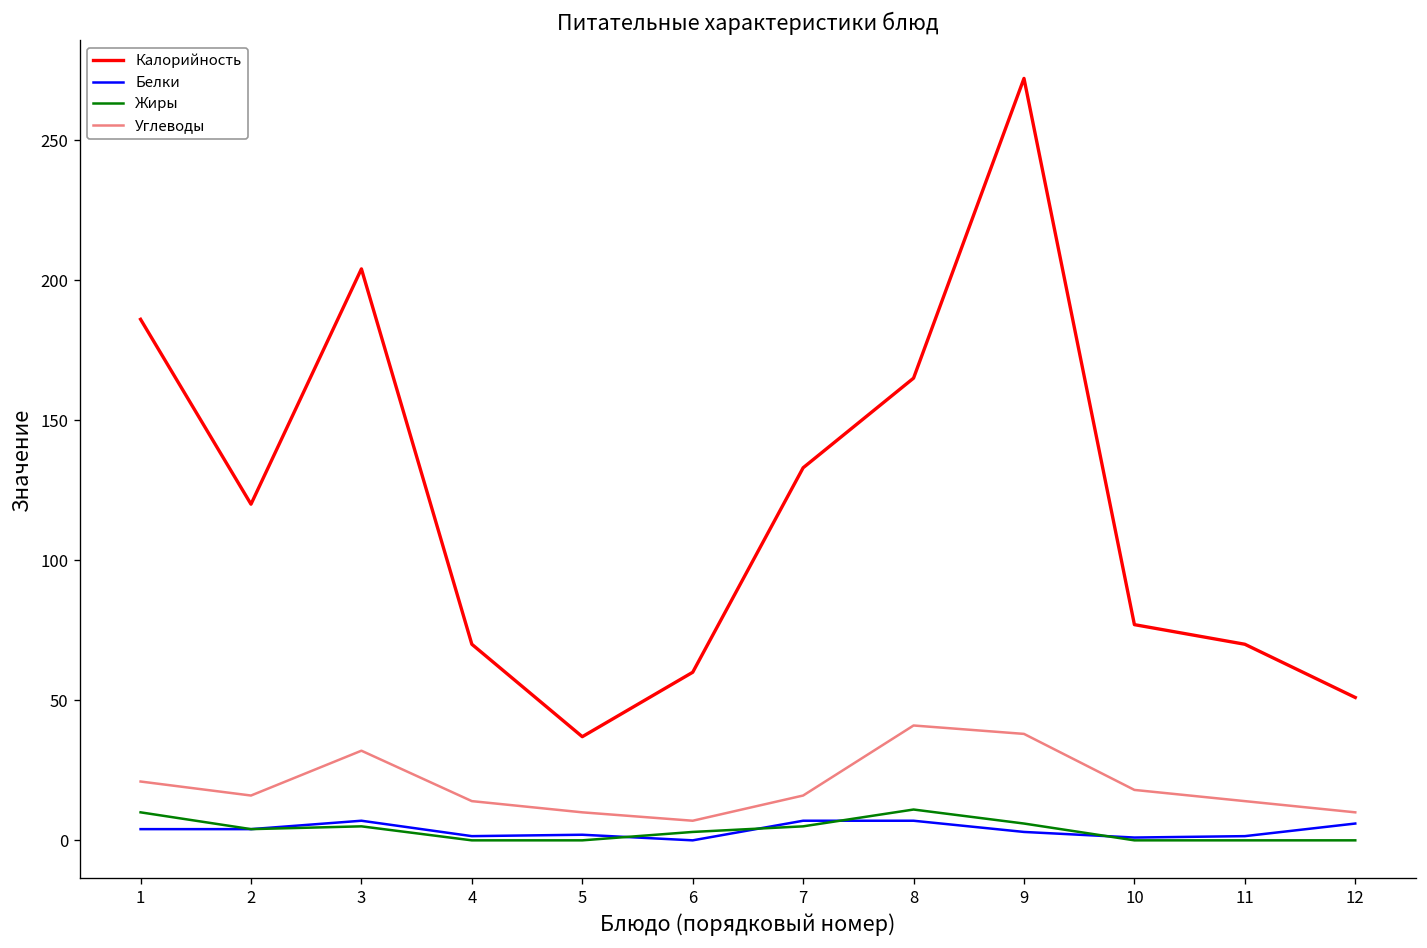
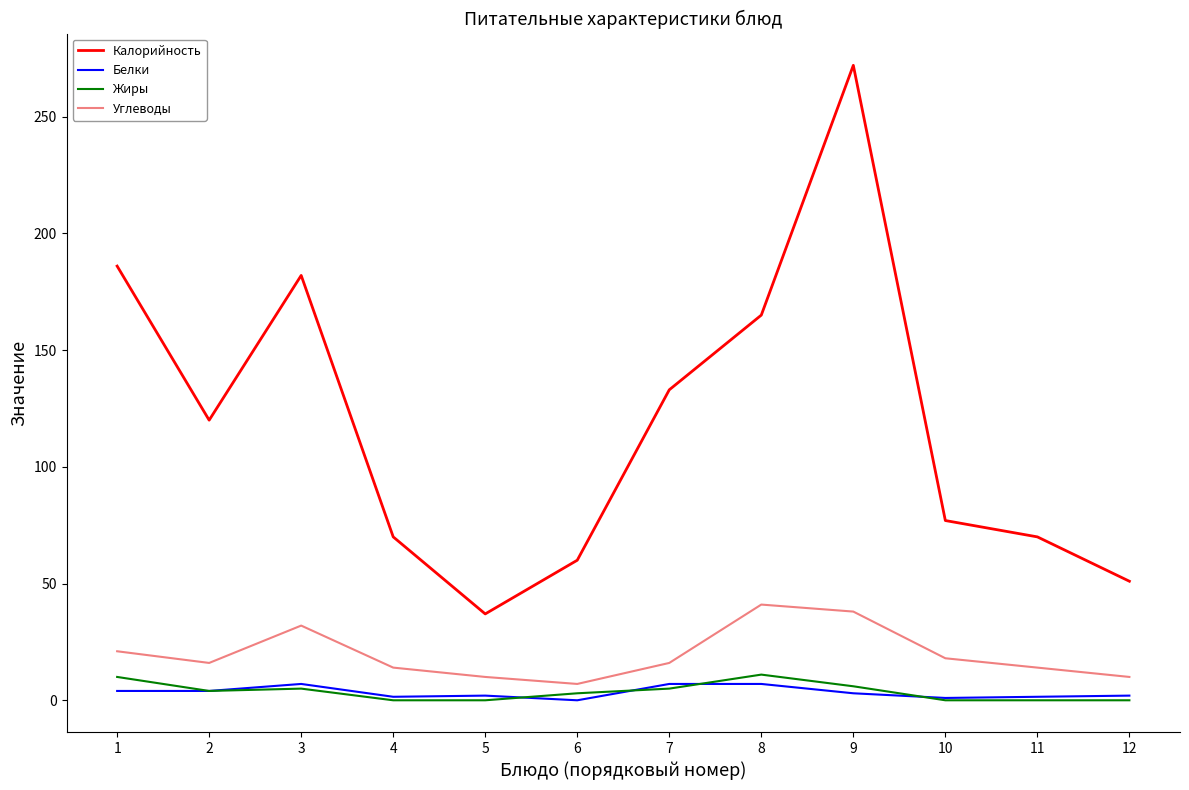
Калорийность, 3: 204 -> 182
Белки, 12: 6 -> 2
